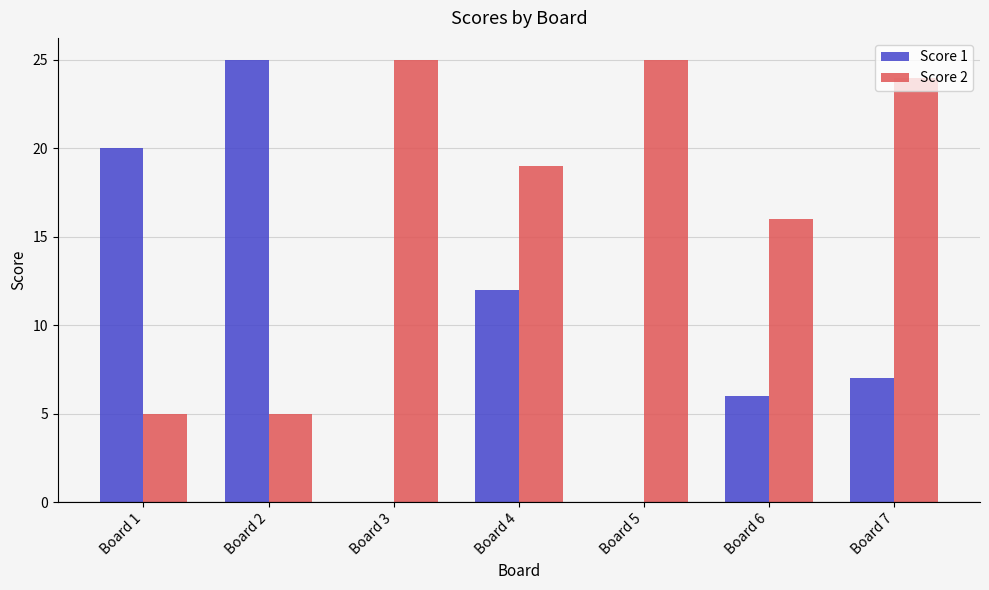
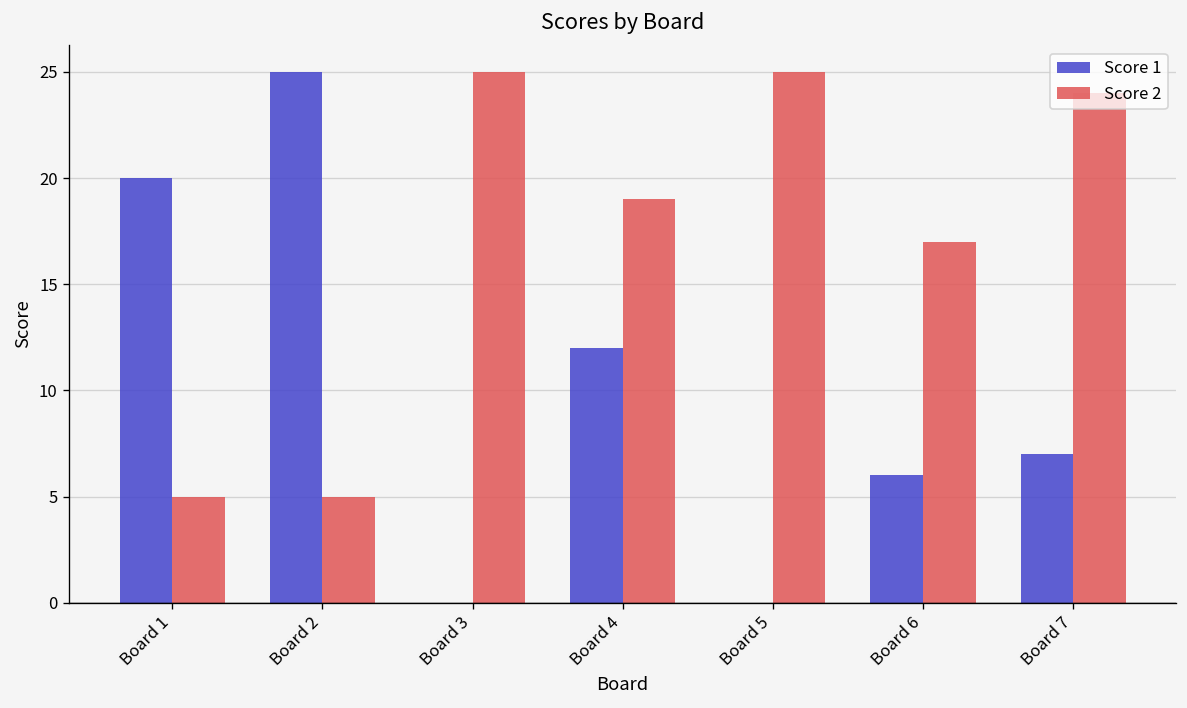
Score 2, Board 6: 16 -> 17
